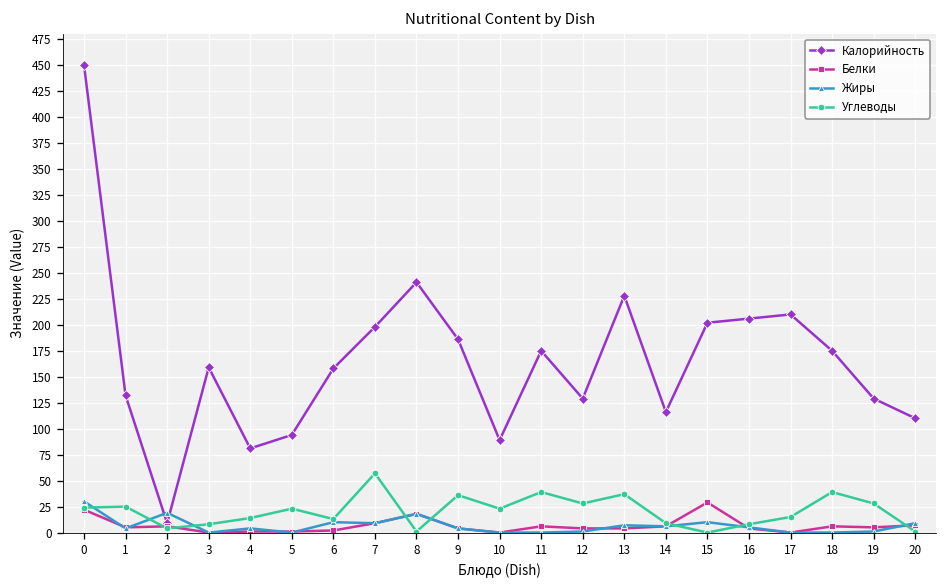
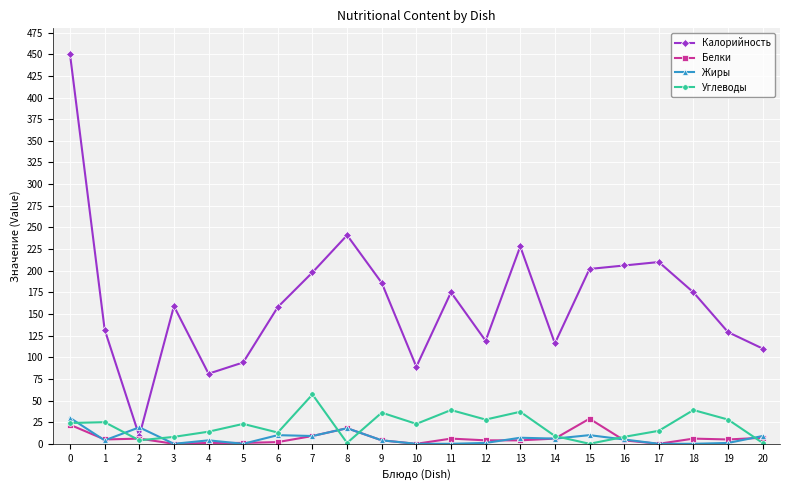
Калорийность, 12: 130 -> 120
